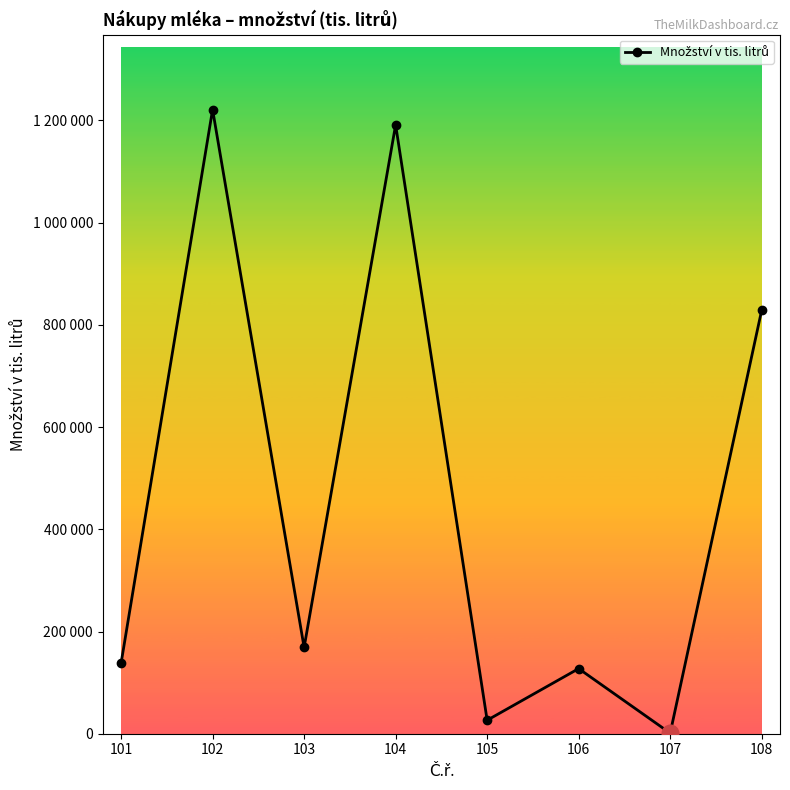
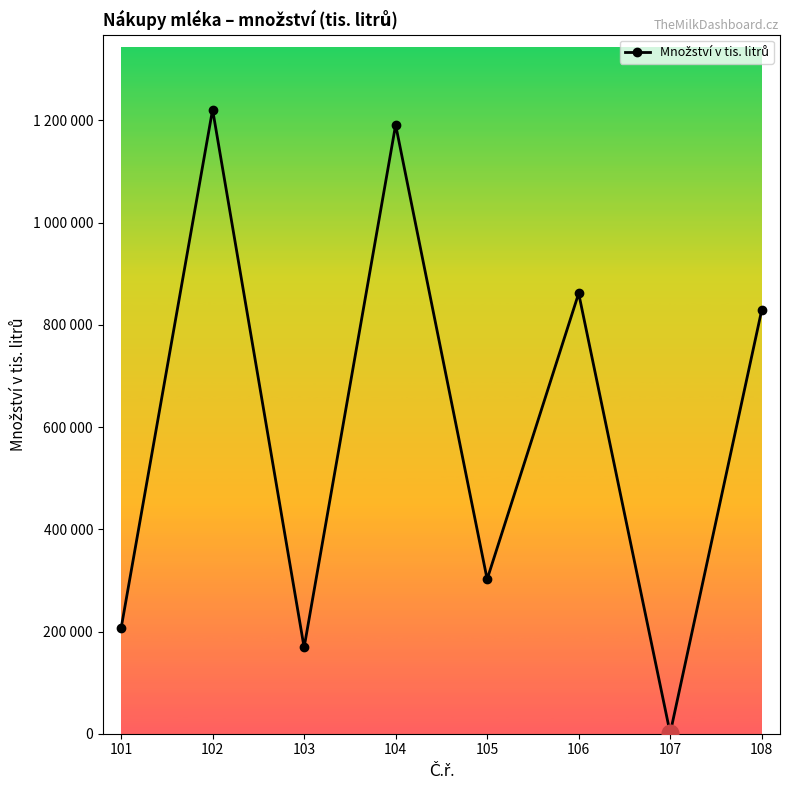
Množství v tis. litrů, 101: 140000 -> 210000
Množství v tis. litrů, 105: 30000 -> 300000
Množství v tis. litrů, 106: 130000 -> 860000
